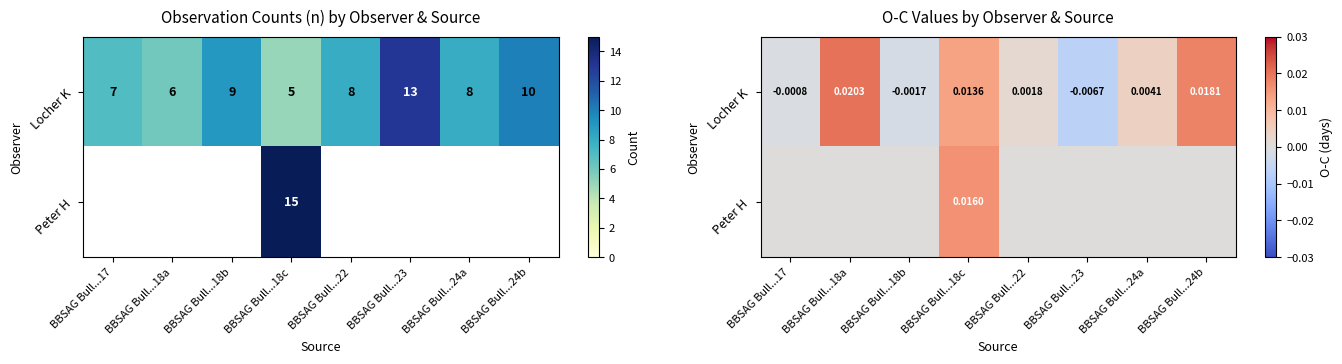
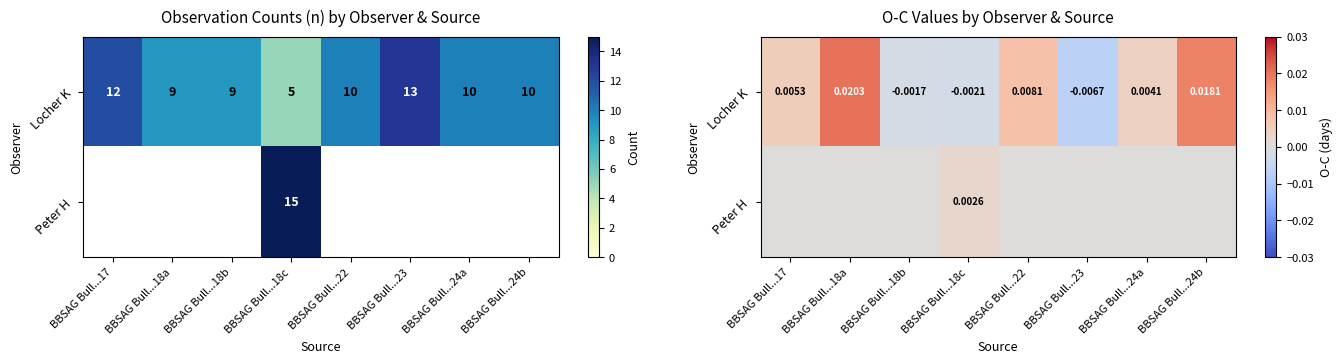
Observation Counts (n) by Observer & Source, Locher K, BBSAG Bull...17: 7 -> 12
Observation Counts (n) by Observer & Source, Locher K, BBSAG Bull...18a: 6 -> 9
Observation Counts (n) by Observer & Source, Locher K, BBSAG Bull...22: 8 -> 10
Observation Counts (n) by Observer & Source, Locher K, BBSAG Bull...24a: 8 -> 10
O-C Values by Observer & Source, Locher K, BBSAG Bull...17: -0.0008 -> 0.0053
O-C Values by Observer & Source, Locher K, BBSAG Bull...18c: 0.0136 -> -0.0021
O-C Values by Observer & Source, Locher K, BBSAG Bull...22: 0.0018 -> 0.0081
O-C Values by Observer & Source, Peter H, BBSAG Bull...18c: 0.0160 -> 0.0026
